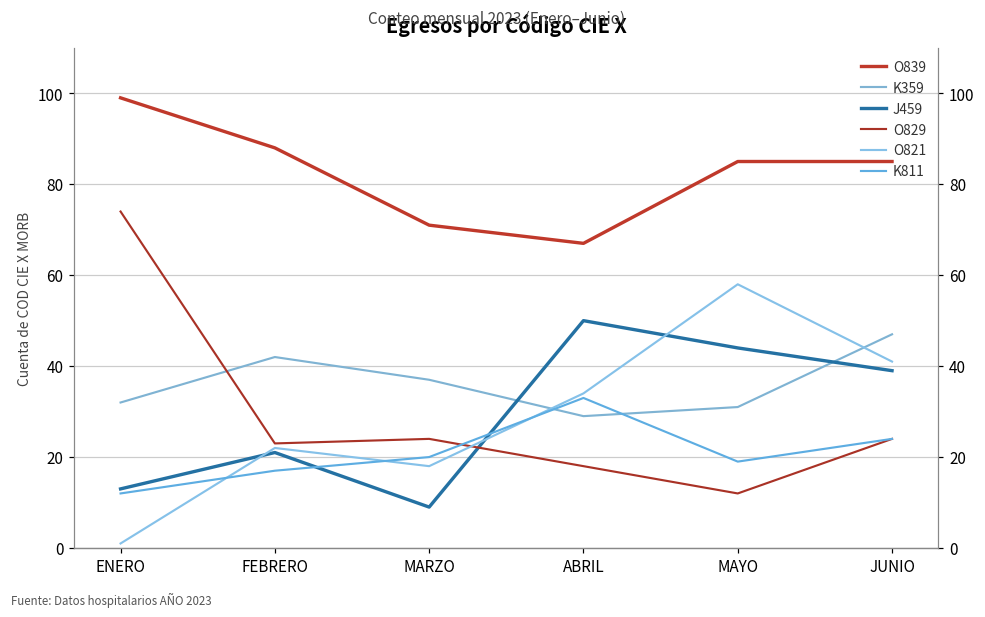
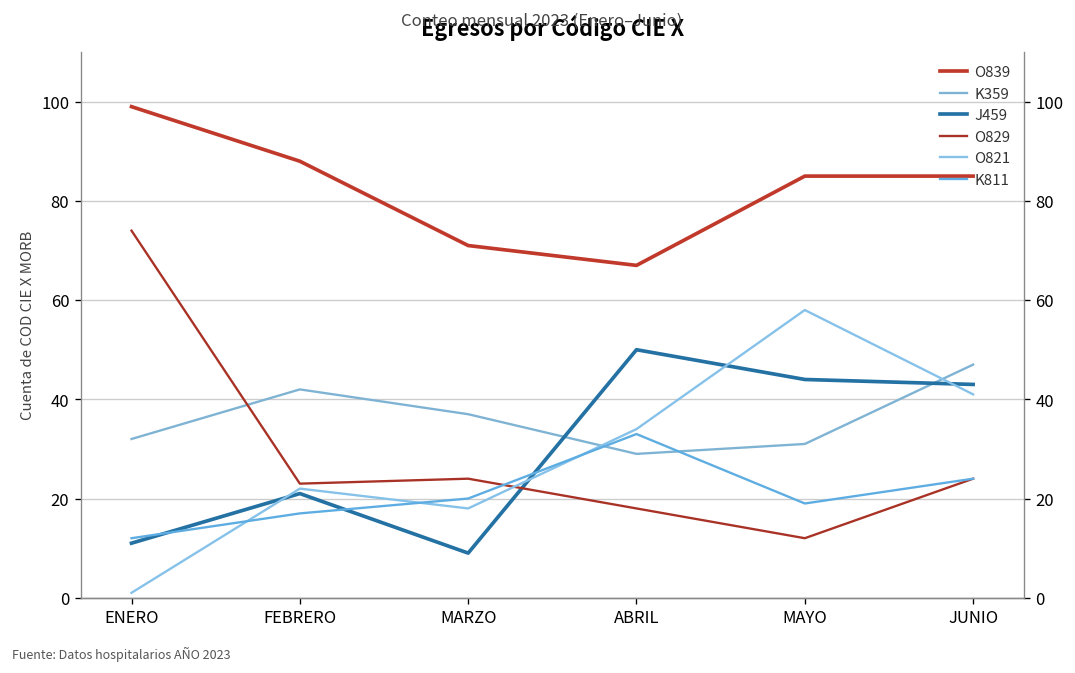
J459, ENERO: 13 -> 11
J459, JUNIO: 39 -> 43
